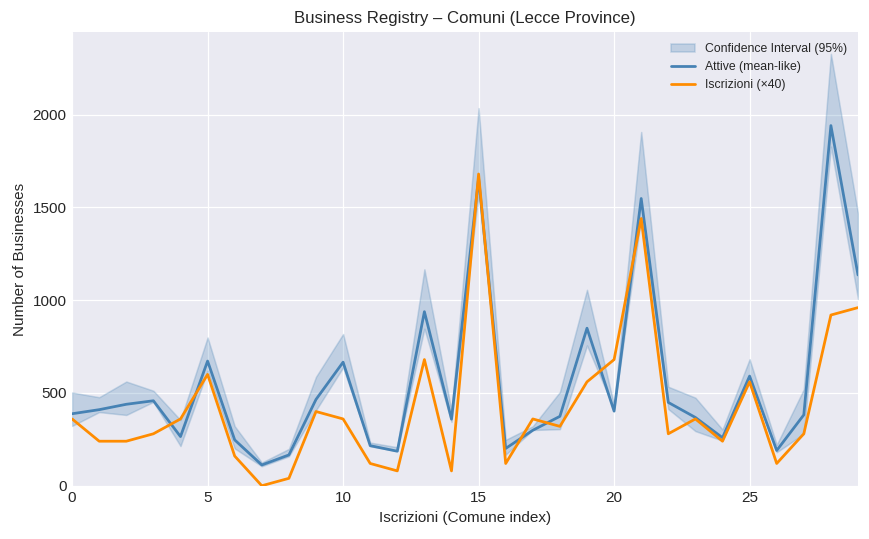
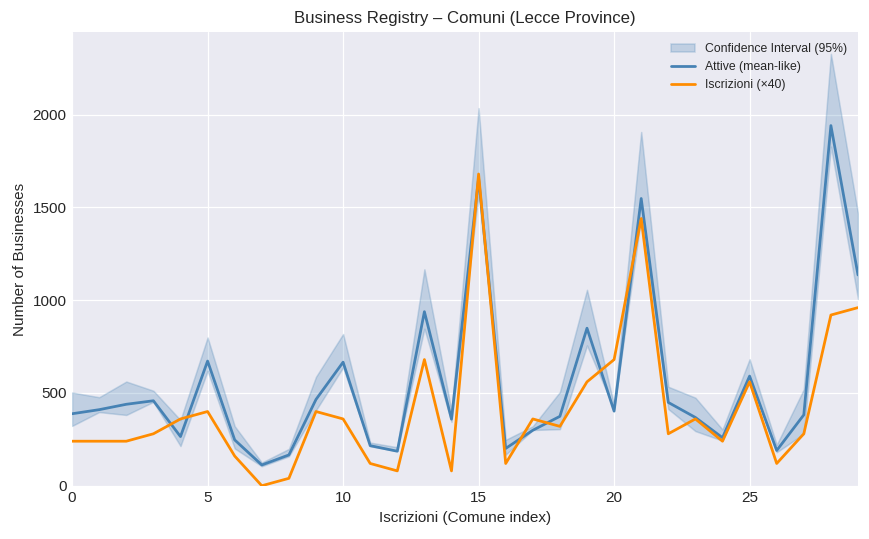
Iscrizioni (×40), 0: 360 -> 240
Iscrizioni (×40), 5: 600 -> 400
